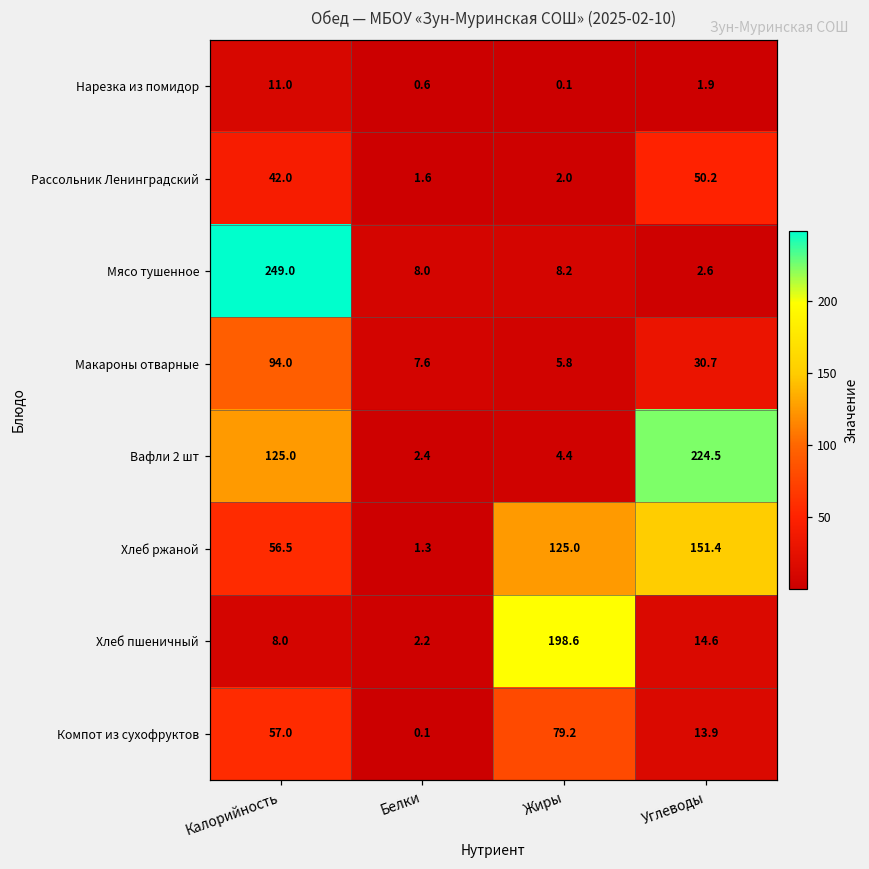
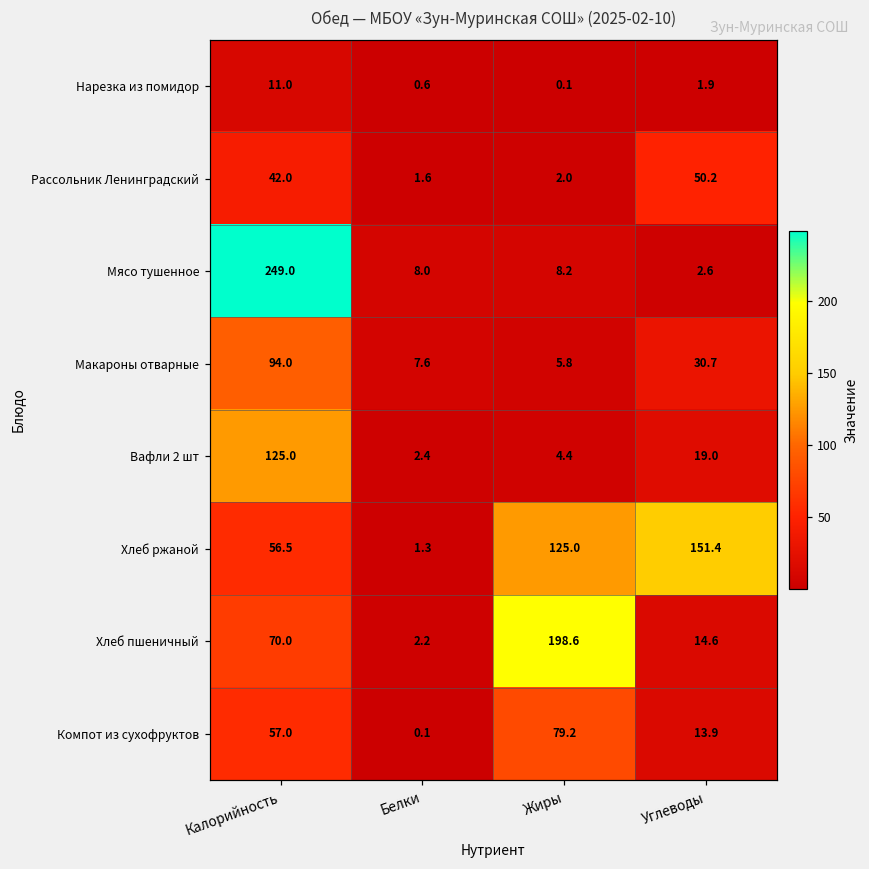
Вафли 2 шт, Углеводы: 224.5 -> 19.0
Хлеб пшеничный, Калорийность: 8.0 -> 70.0
